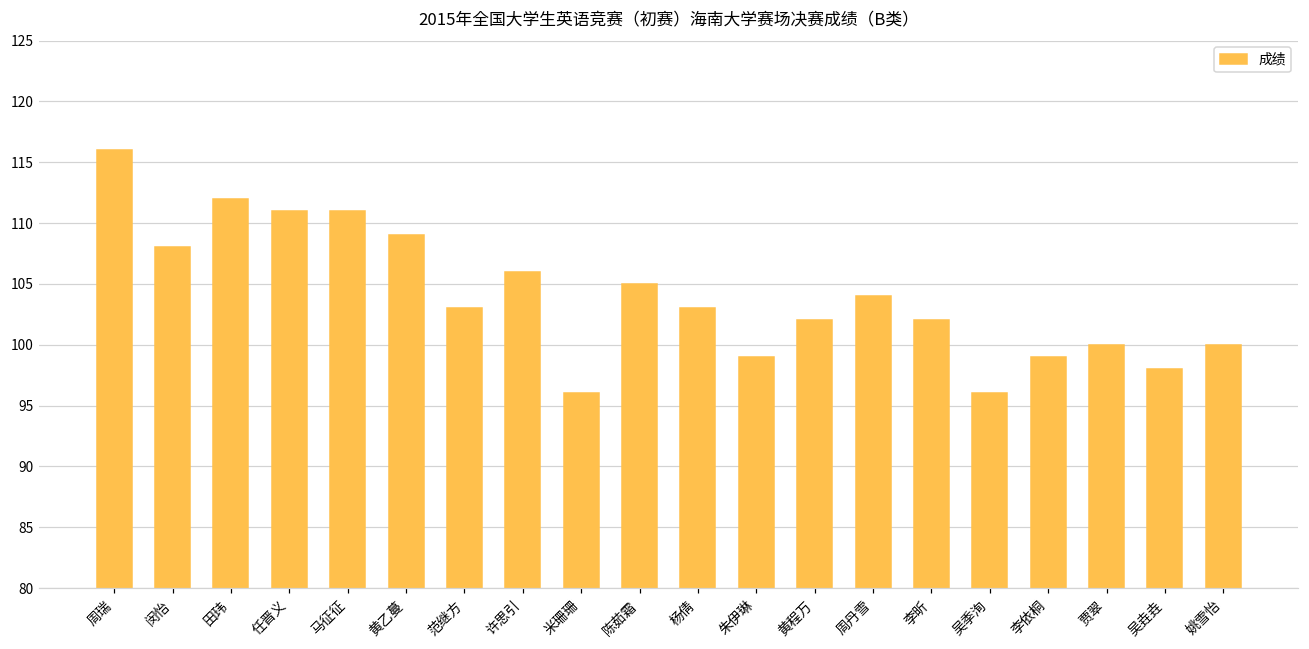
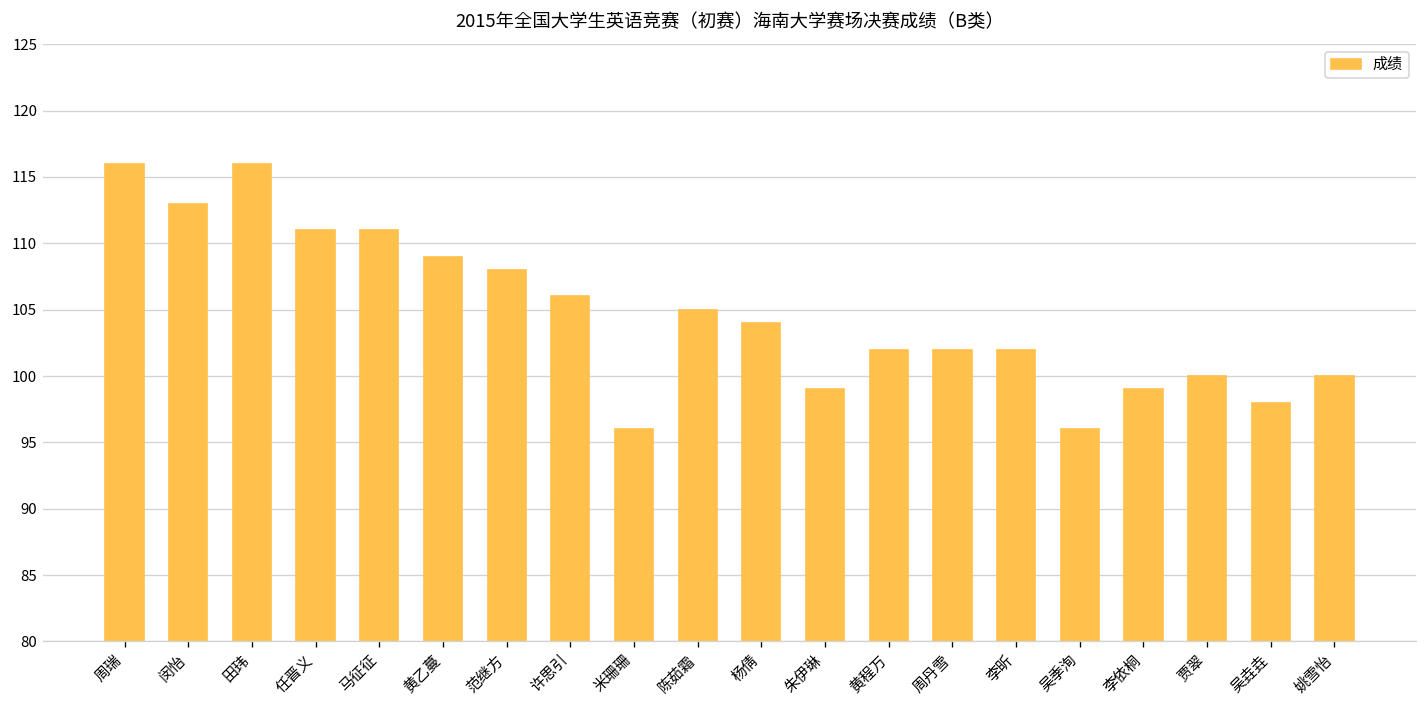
闵怡: 108 -> 113
田玮: 112 -> 116
范继方: 103 -> 108
杨倩: 103 -> 104
周丹雪: 104 -> 102
